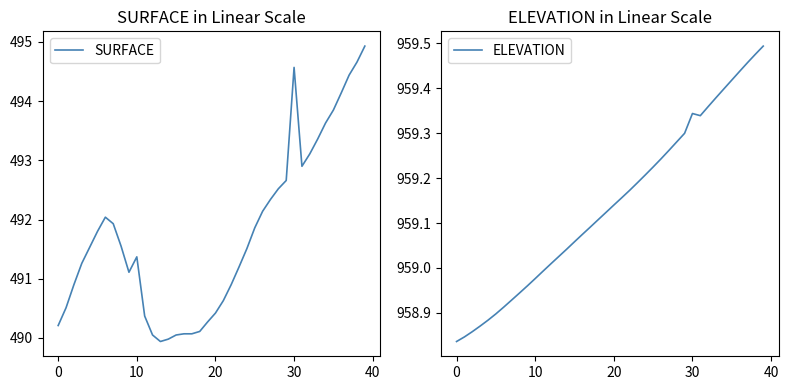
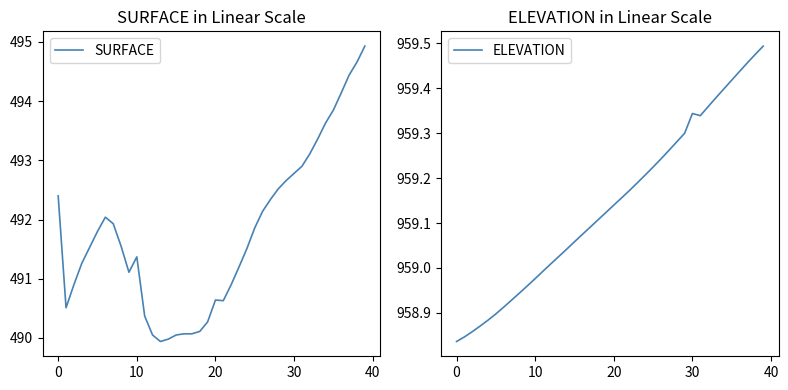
SURFACE in Linear Scale, 0: 490.2 -> 492.4
SURFACE in Linear Scale, 20: 490.4 -> 490.6
SURFACE in Linear Scale, 30: 494.6 -> 492.8
